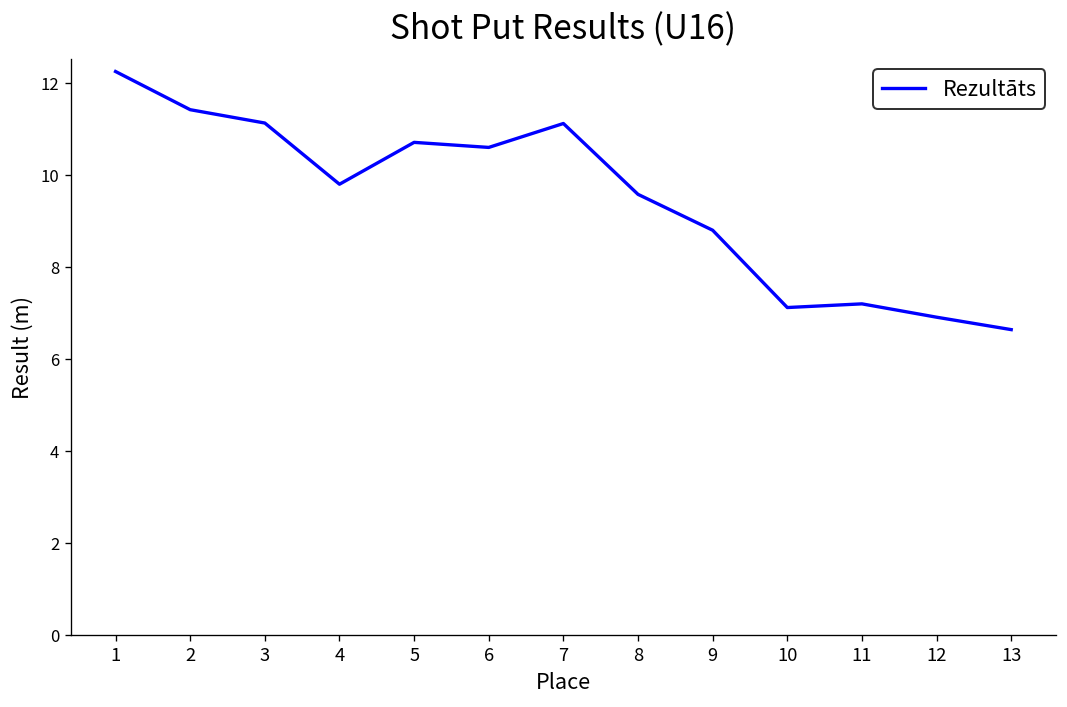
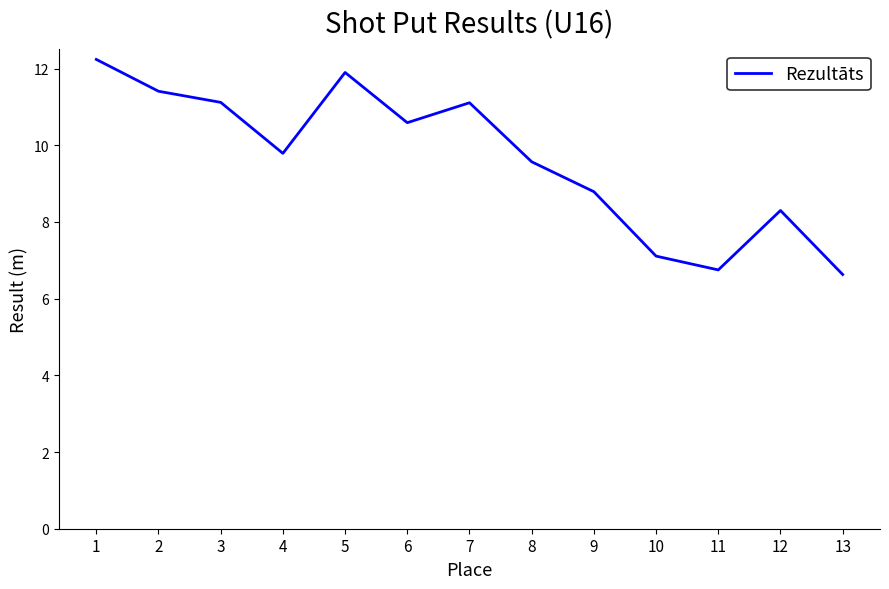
5: 10.7 -> 11.9
11: 7.2 -> 6.8
12: 6.9 -> 8.3
